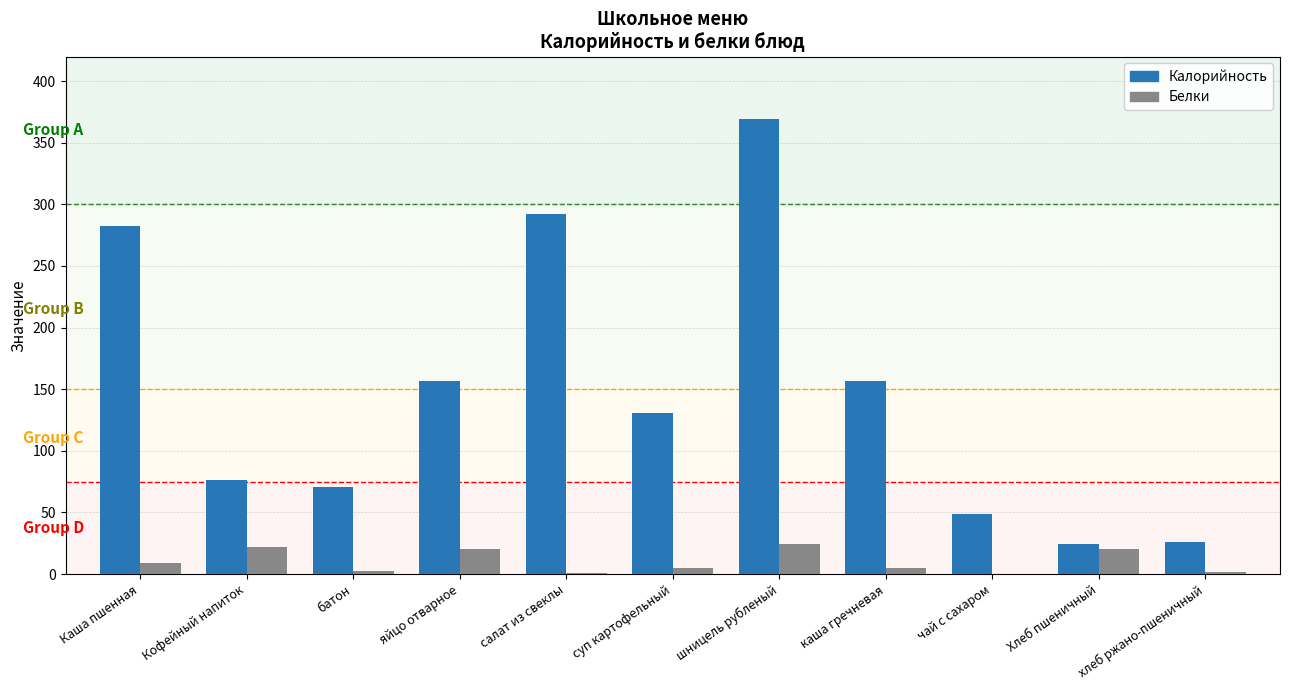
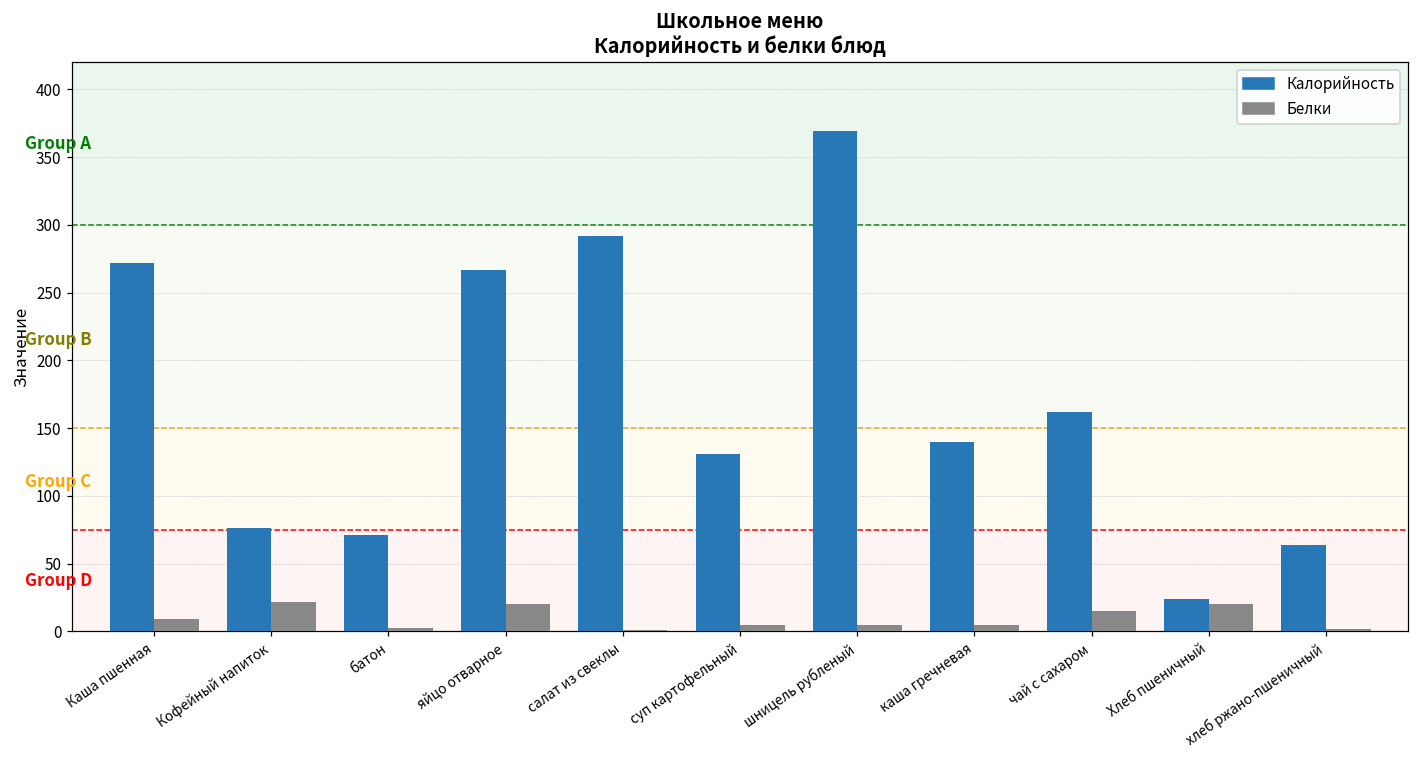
Калорийность, Каша пшенная: 283 -> 272
Калорийность, яйцо отварное: 157 -> 267
Белки, шницель рубленый: 24 -> 5
Калорийность, каша гречневая: 157 -> 140
Калорийность, чай с сахаром: 49 -> 162
Белки, чай с сахаром: 0 -> 15
Калорийность, хлеб ржано-пшеничный: 26 -> 64
